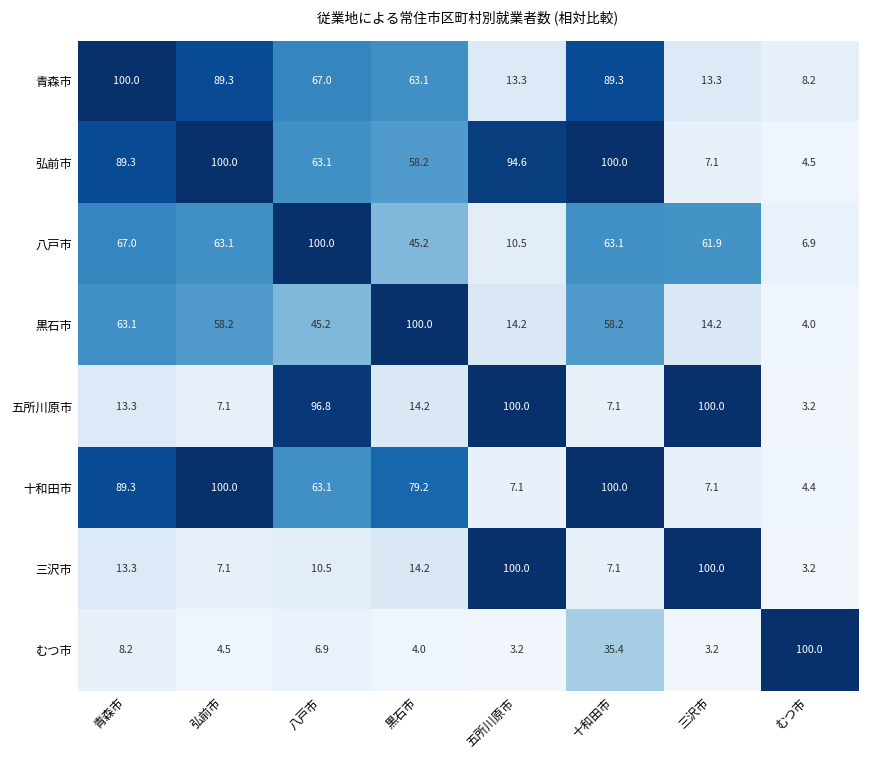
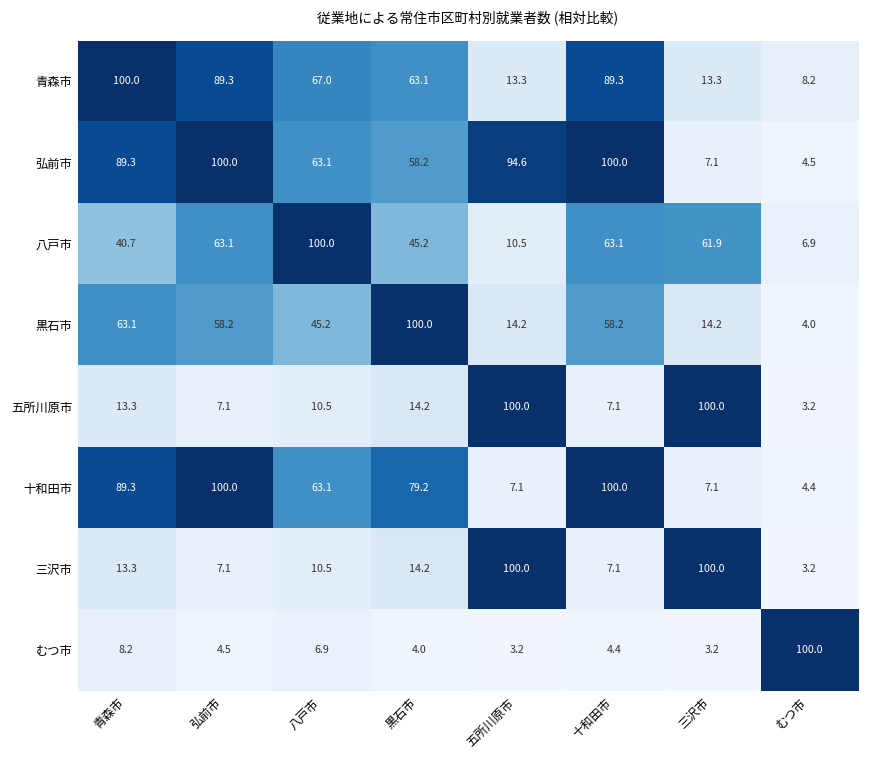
八戸市, 青森市: 67.0 -> 40.7
五所川原市, 八戸市: 96.8 -> 10.5
むつ市, 十和田市: 35.4 -> 4.4
